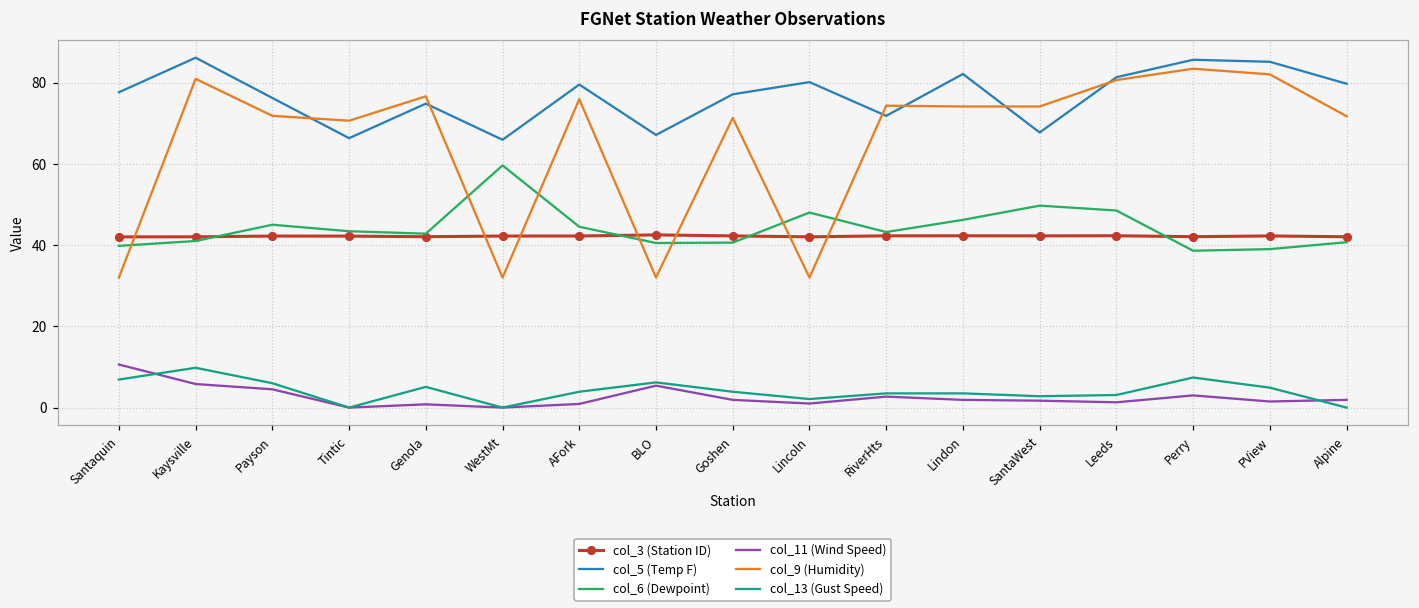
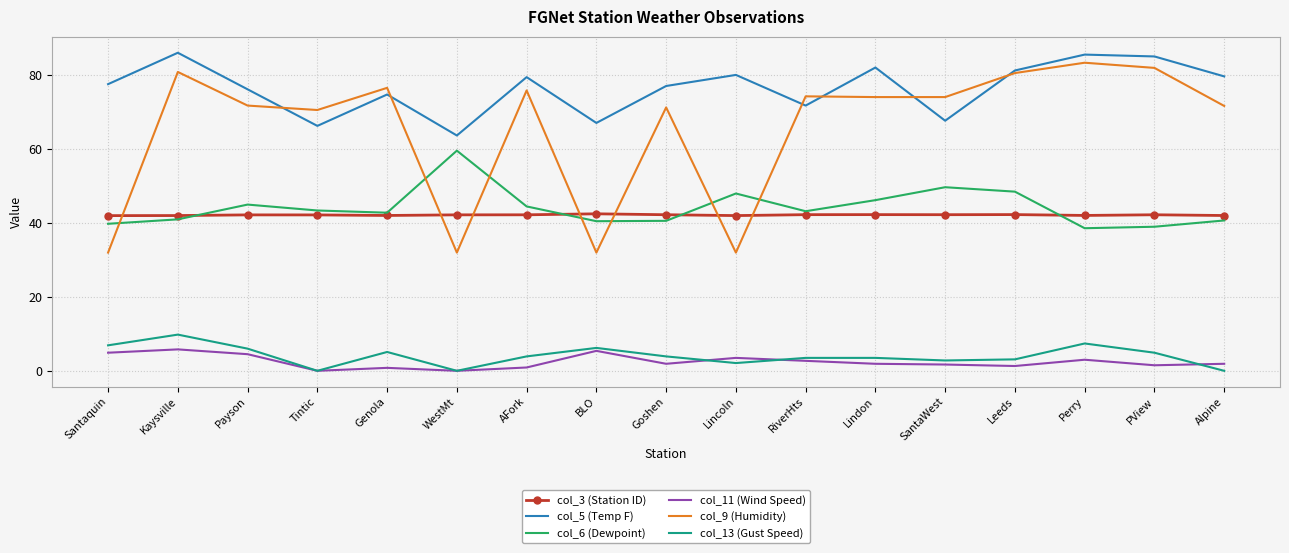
col_11 (Wind Speed), Santaquin: 11 -> 5
col_5 (Temp F), WestMt: 66 -> 64
col_11 (Wind Speed), Lincoln: 1 -> 4
